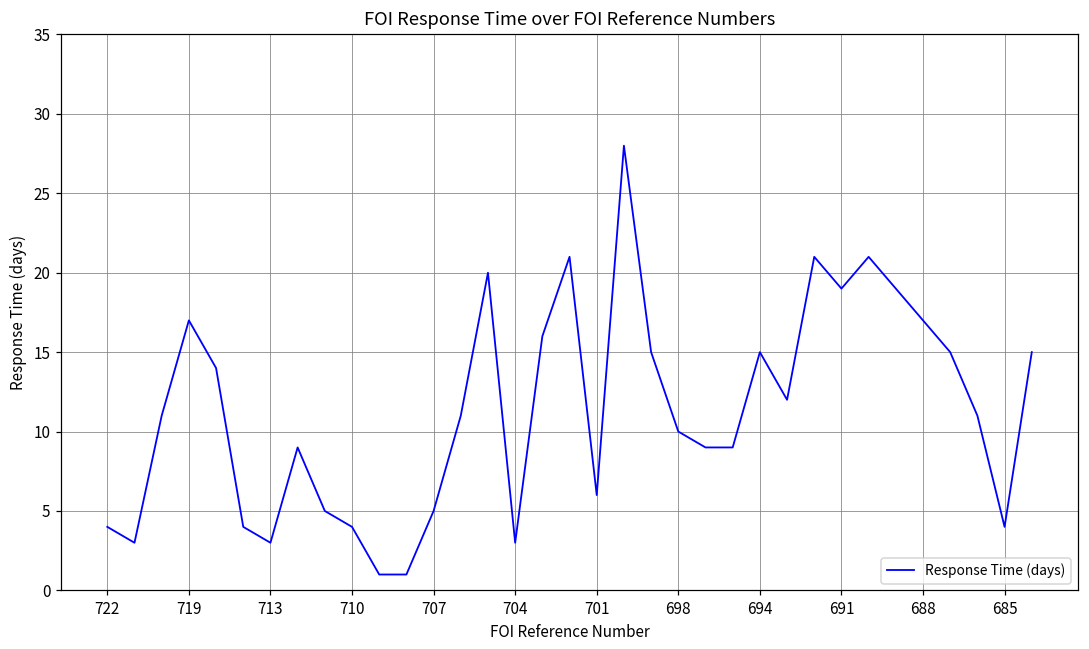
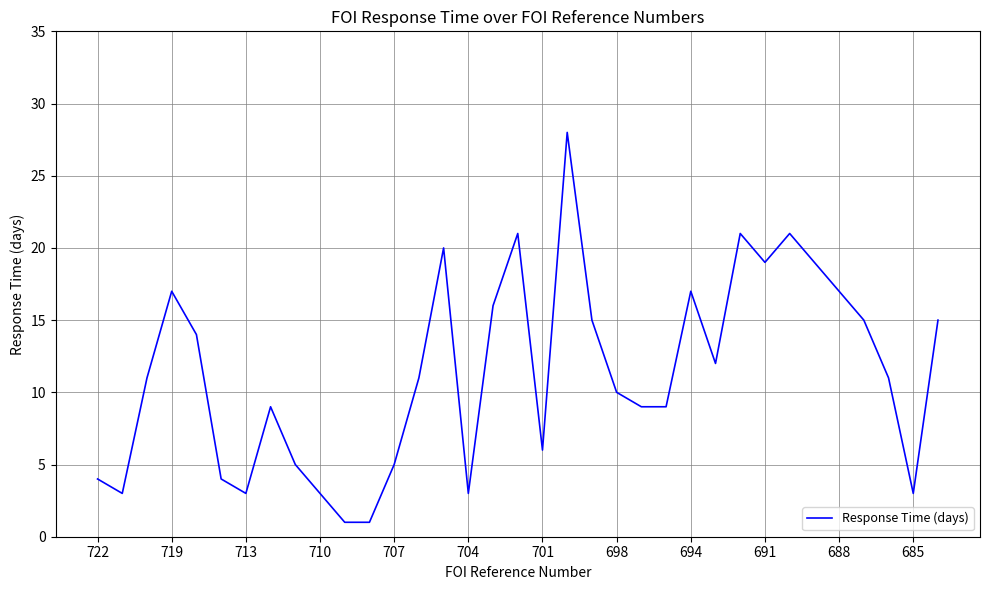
710: 4 -> 3
694: 15 -> 17
685: 4 -> 3
